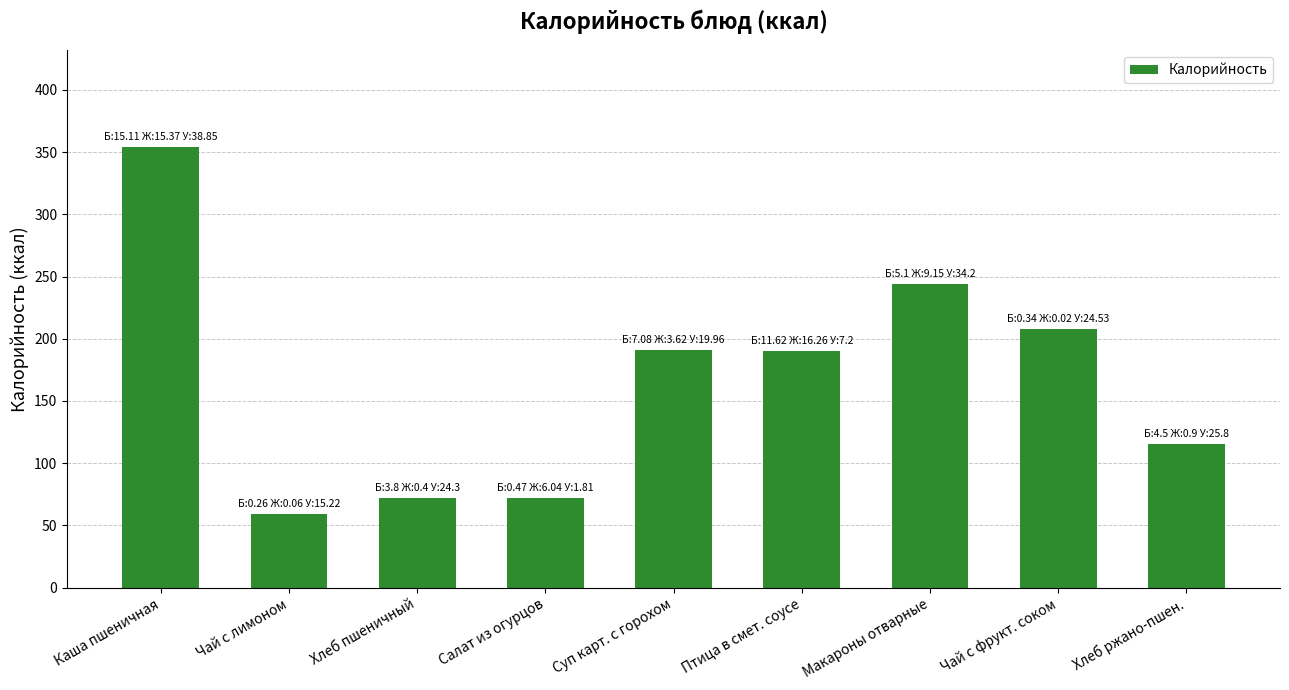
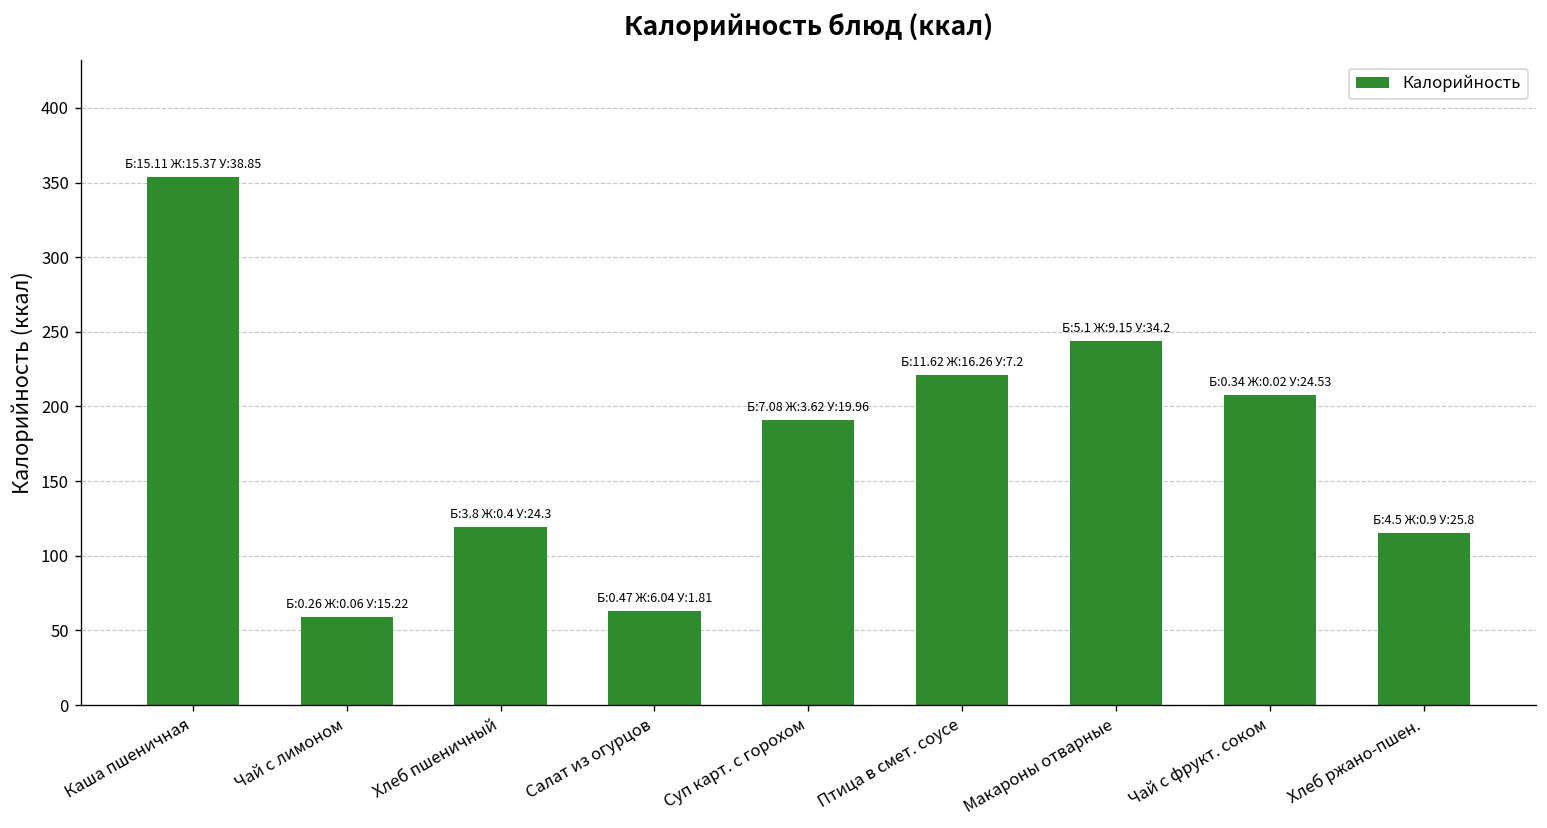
Хлеб пшеничный: 72 -> 119
Салат из огурцов: 72 -> 63
Птица в смет. соусе: 190 -> 221
